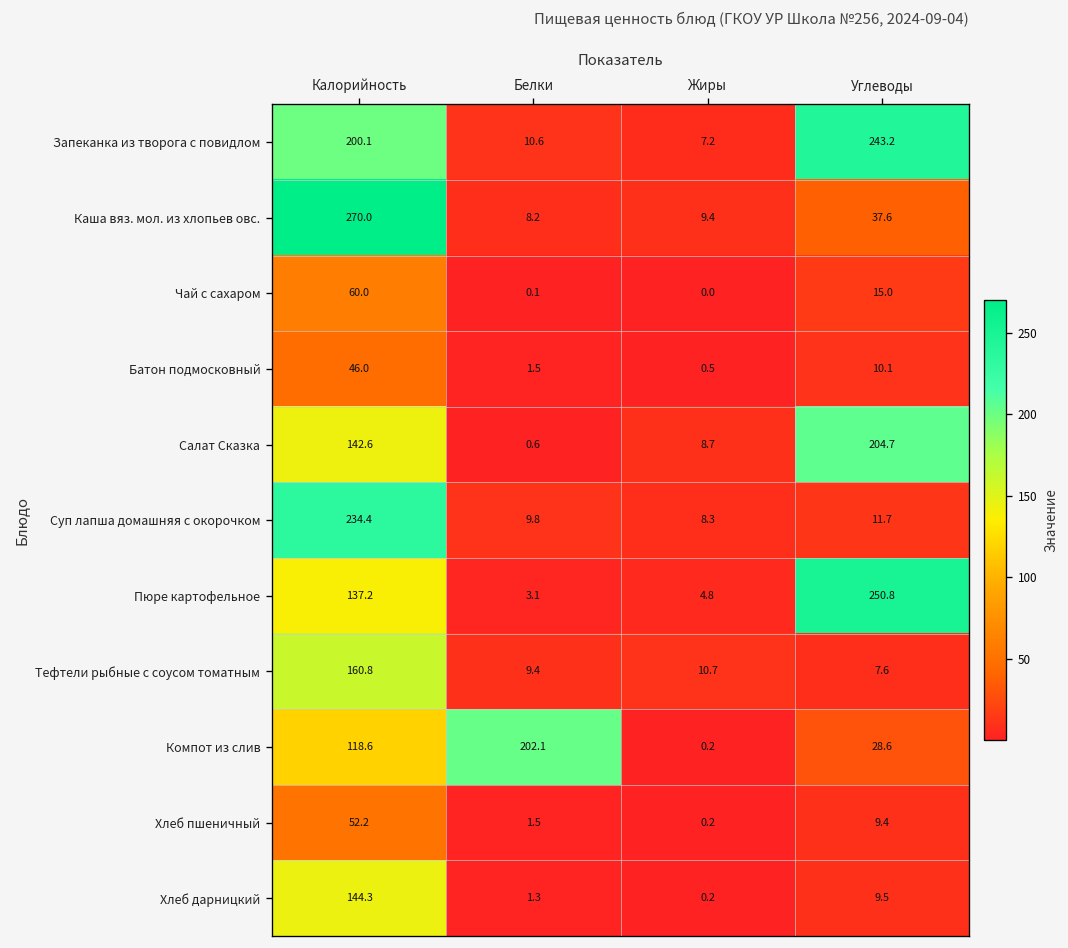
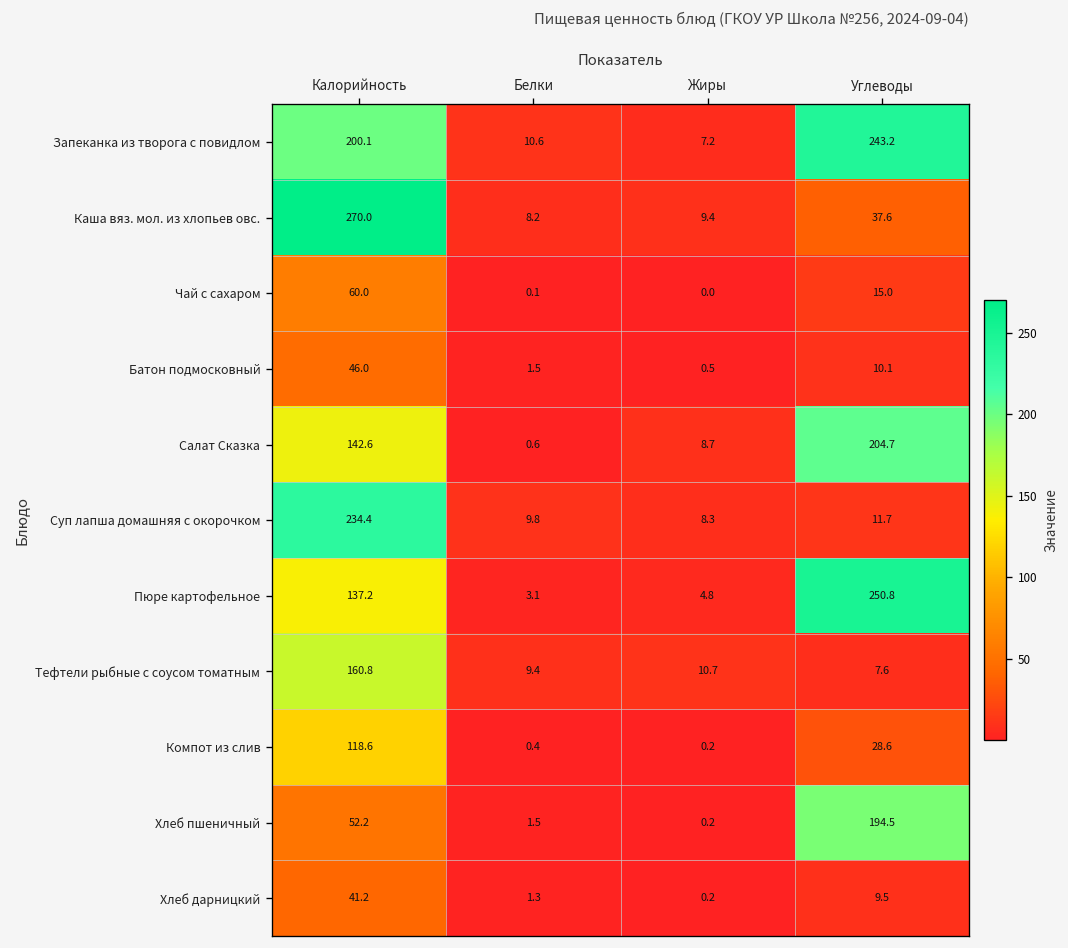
Компот из слив, Белки: 202.1 -> 0.4
Хлеб пшеничный, Углеводы: 9.4 -> 194.5
Хлеб дарницкий, Калорийность: 144.3 -> 41.2
